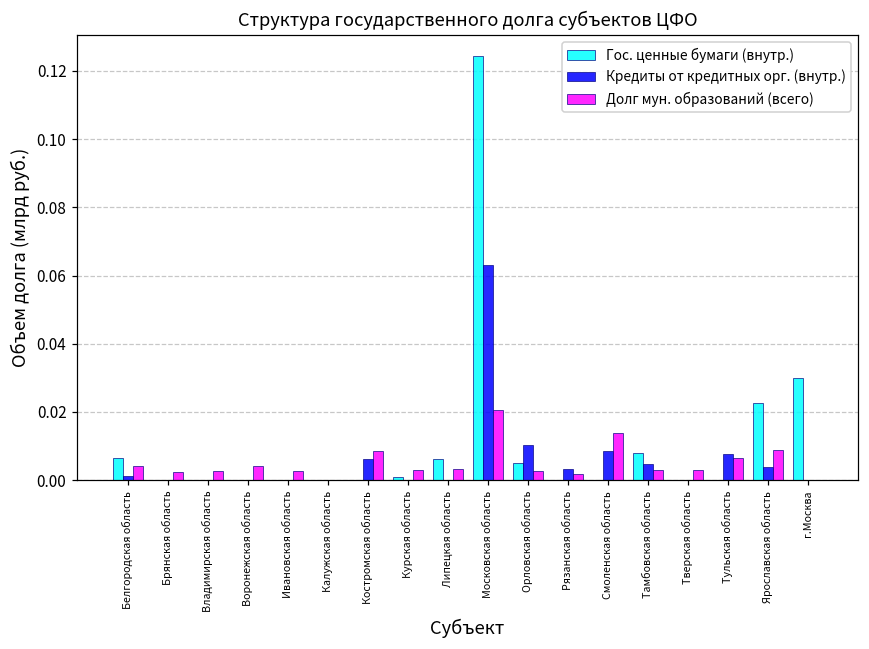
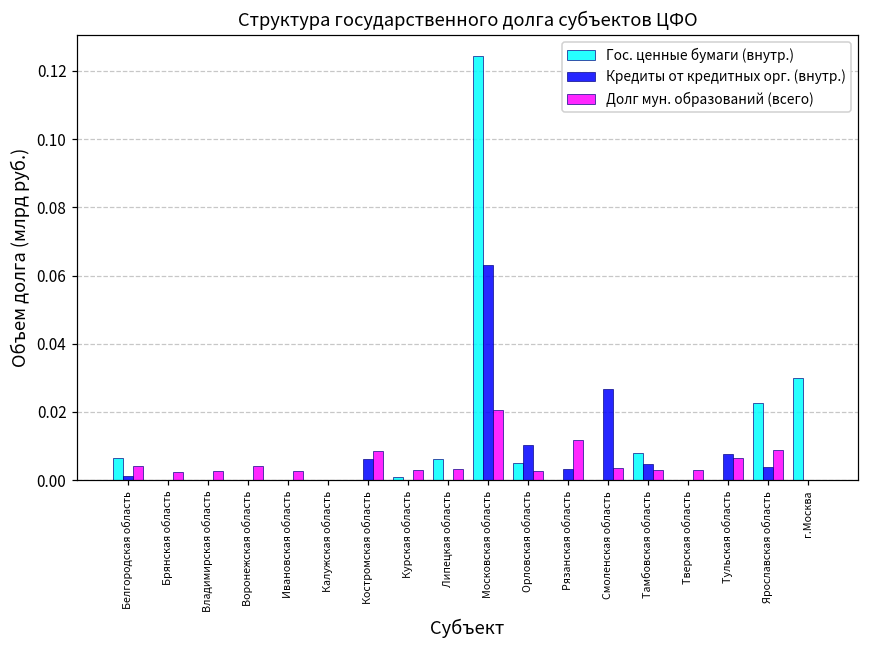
Долг мун. образований (всего), Рязанская область: 0.002 -> 0.012
Кредиты от кредитных орг. (внутр.), Смоленская область: 0.008 -> 0.027
Долг мун. образований (всего), Смоленская область: 0.014 -> 0.004
